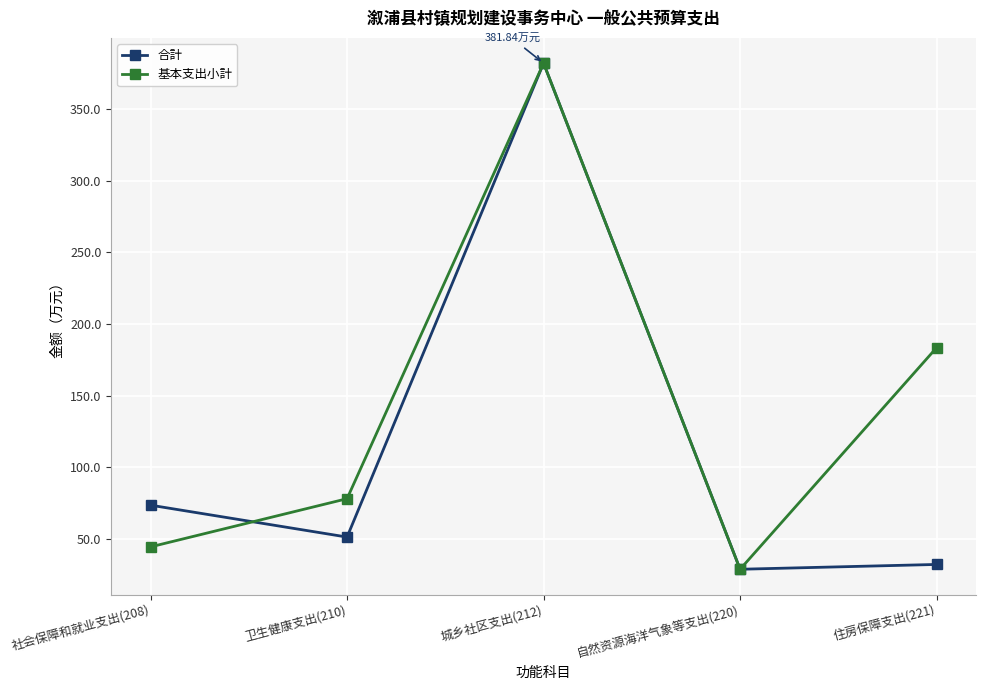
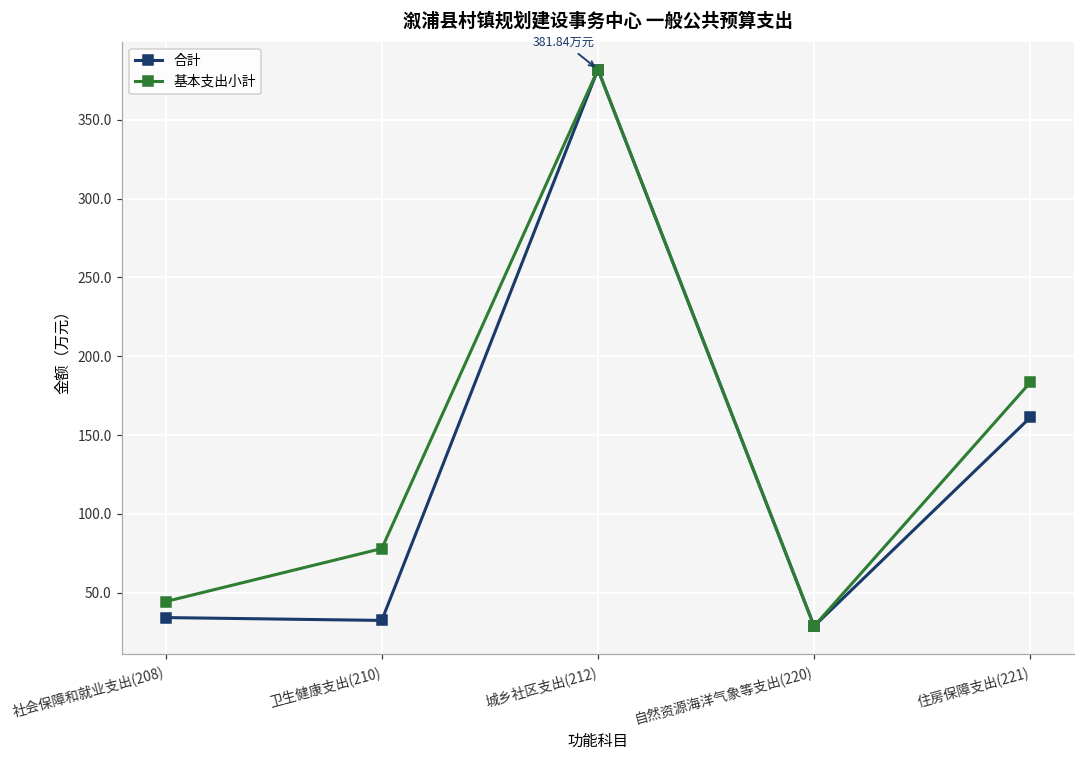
合計, 社会保障和就业支出(208): 74 -> 34
合計, 卫生健康支出(210): 51 -> 32
合計, 住房保障支出(221): 32 -> 161
